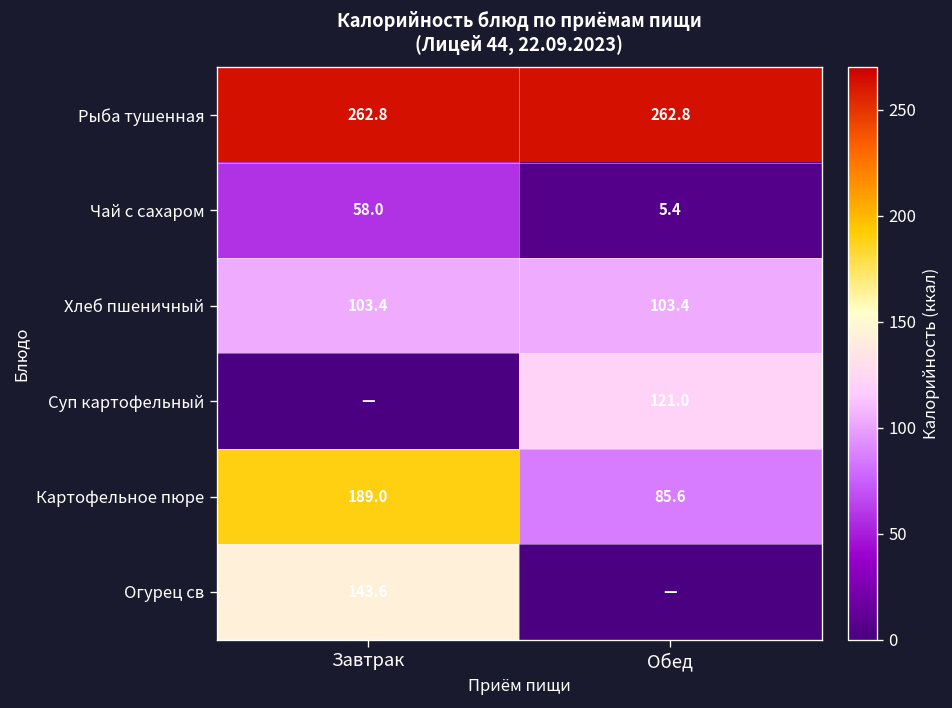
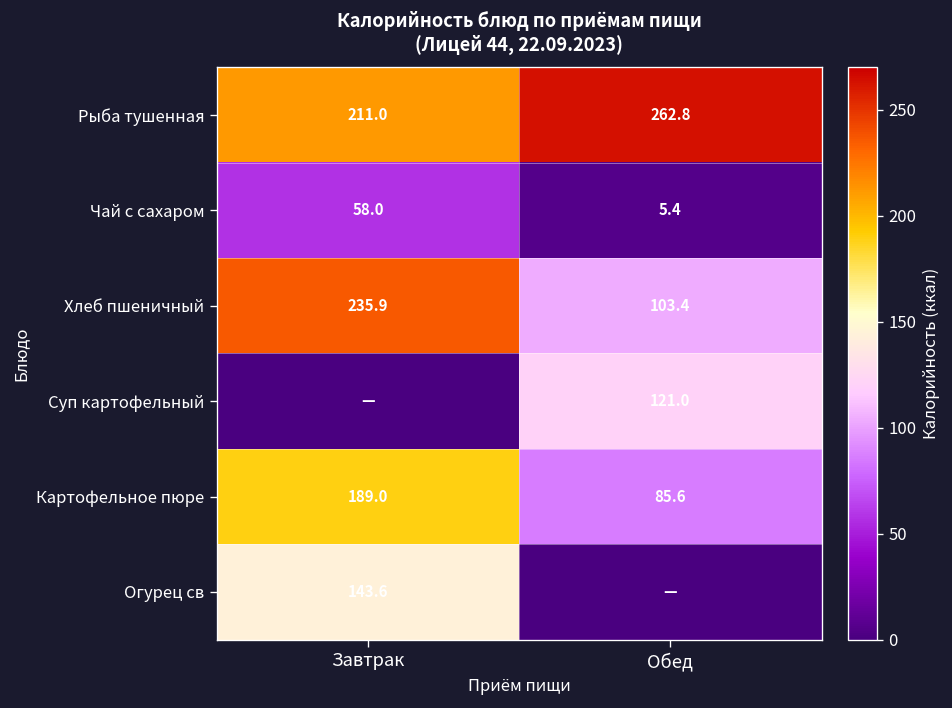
Рыба тушенная, Завтрак: 262.8 -> 211.0
Хлеб пшеничный, Завтрак: 103.4 -> 235.9
